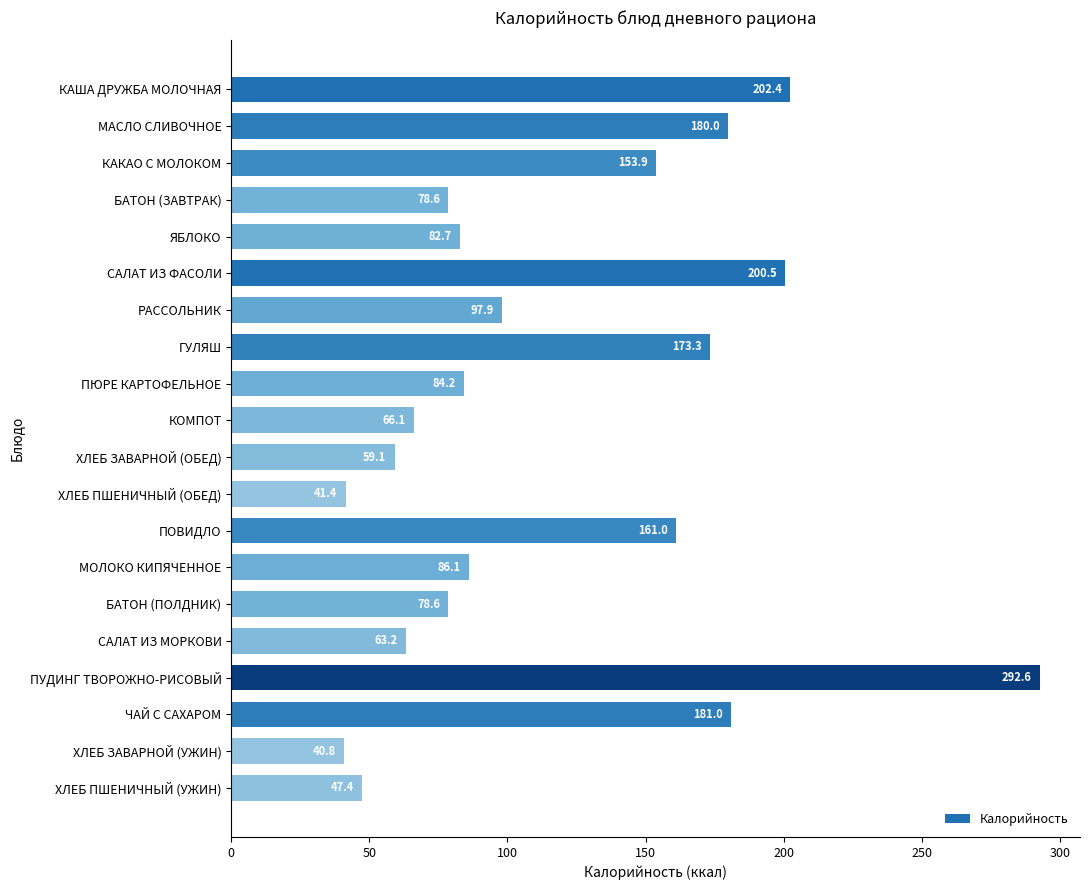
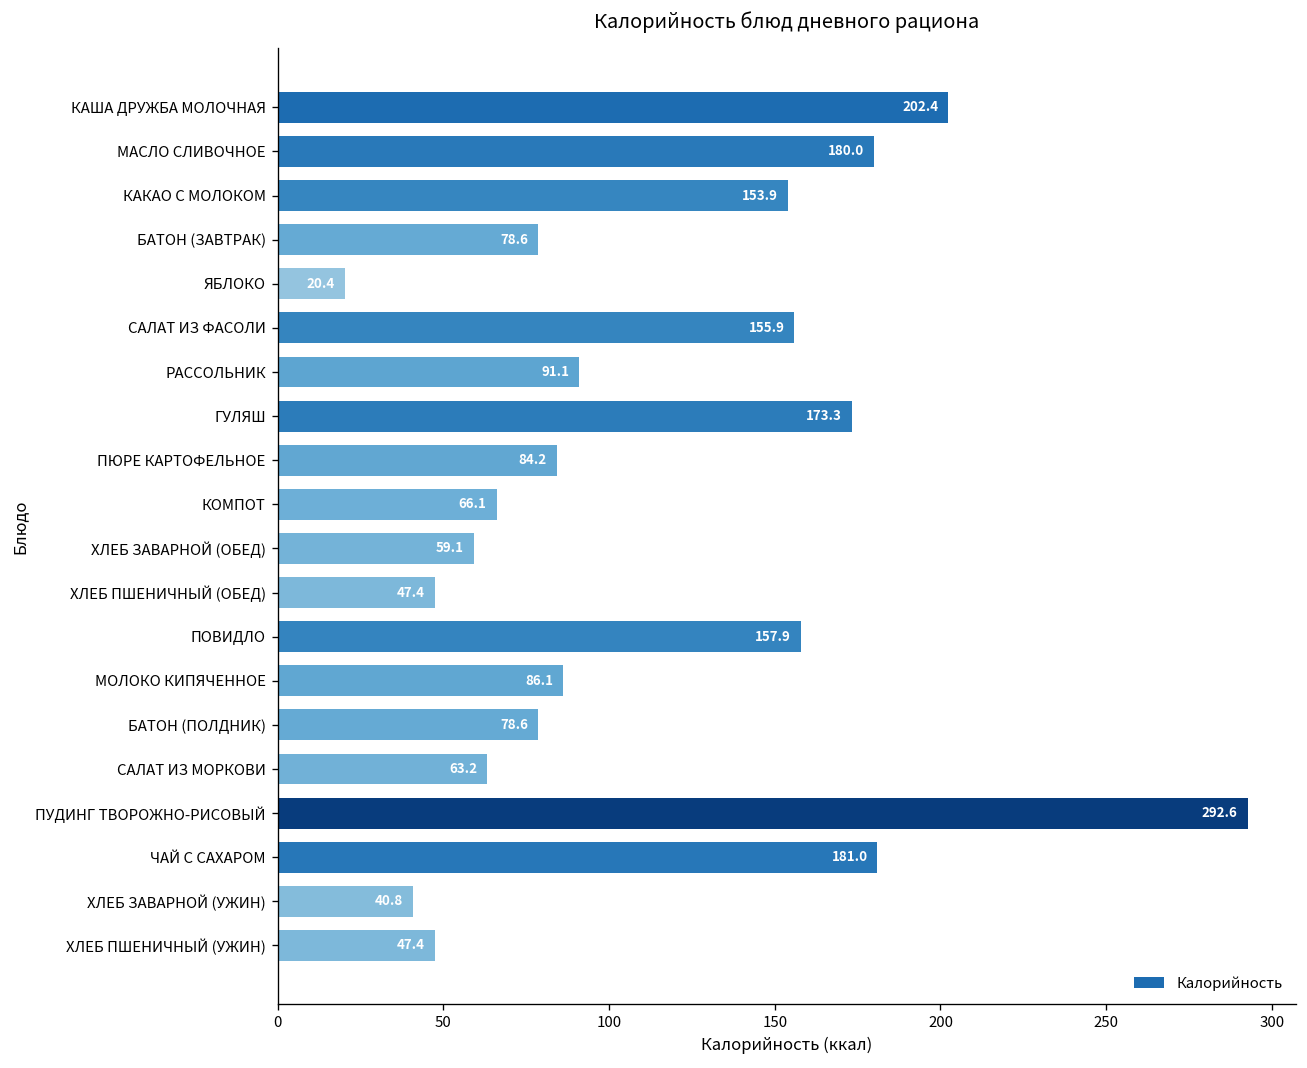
ЯБЛОКО: 82.7 -> 20.4
САЛАТ ИЗ ФАСОЛИ: 200.5 -> 155.9
РАССОЛЬНИК: 97.9 -> 91.1
ХЛЕБ ПШЕНИЧНЫЙ (ОБЕД): 41.4 -> 47.4
ПОВИДЛО: 161.0 -> 157.9
